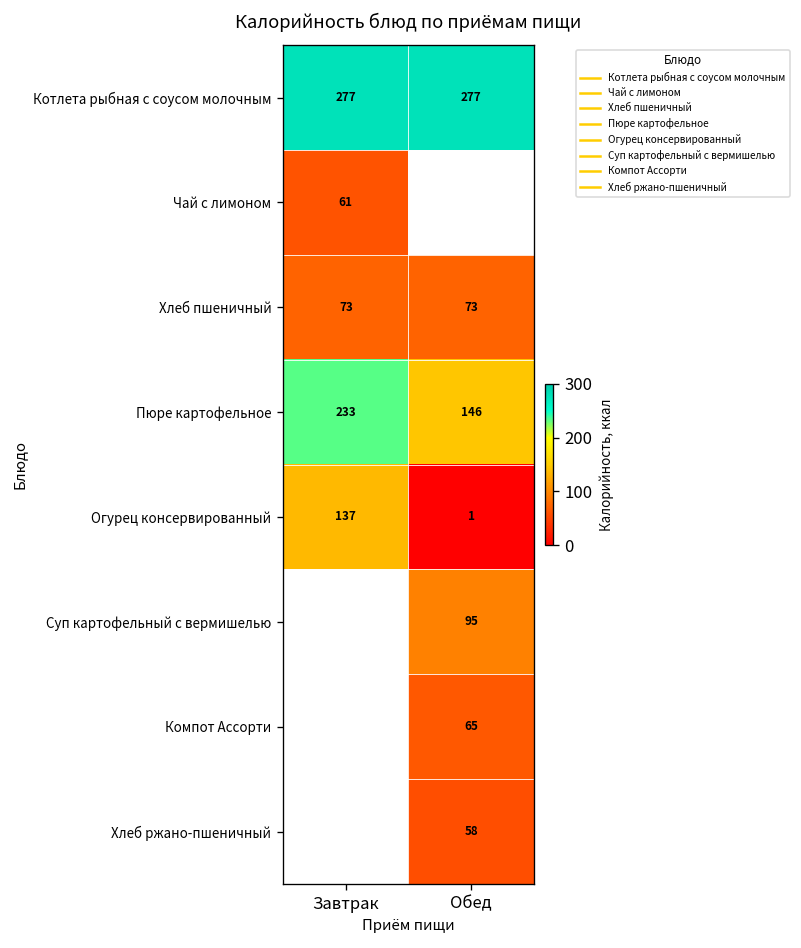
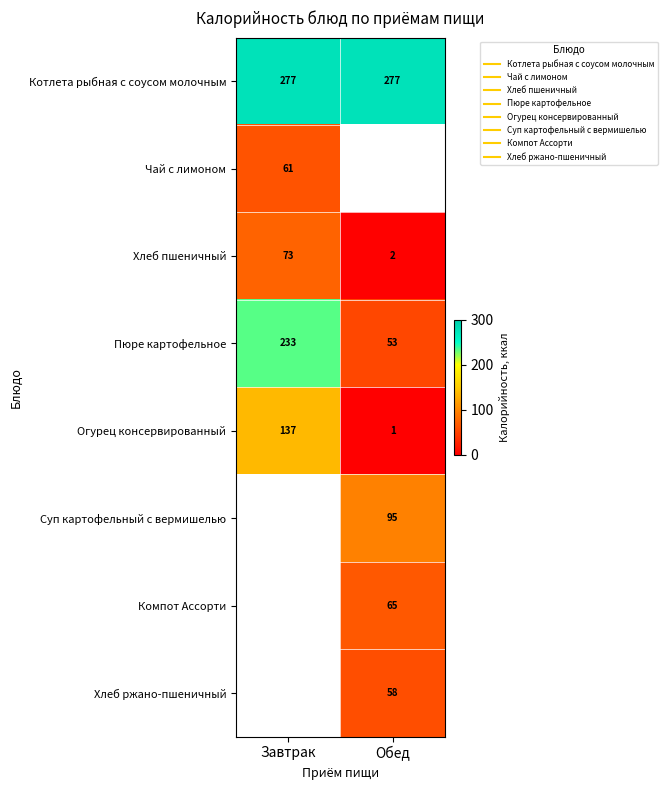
Хлеб пшеничный, Обед: 73 -> 2
Пюре картофельное, Обед: 146 -> 53
